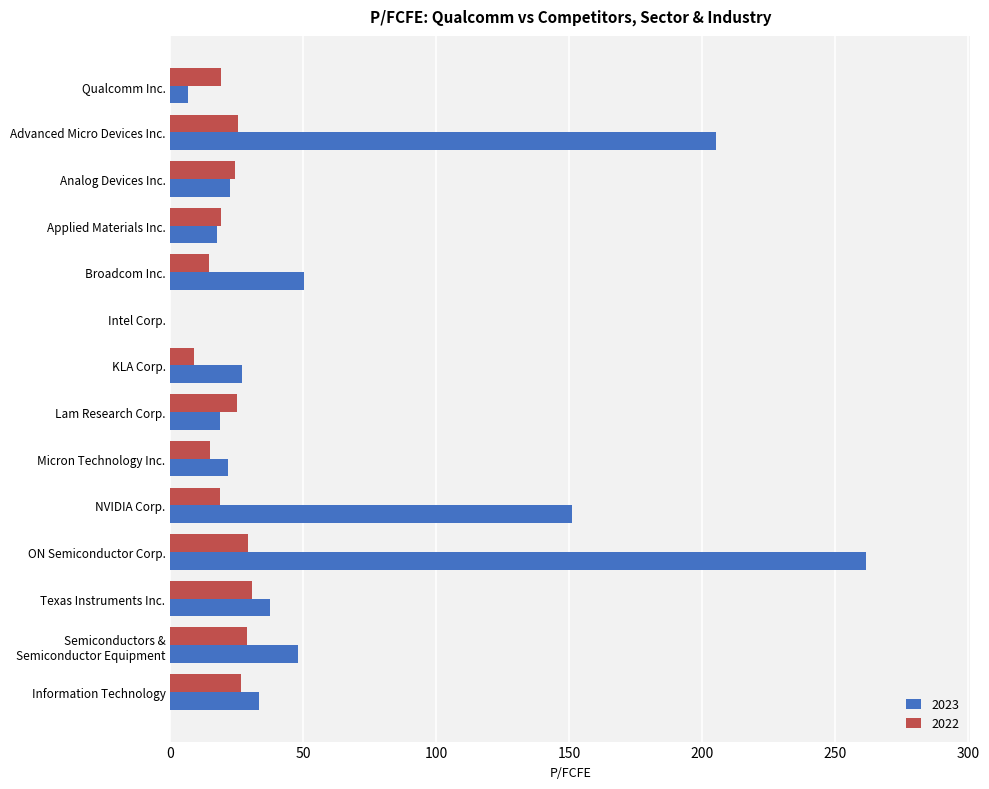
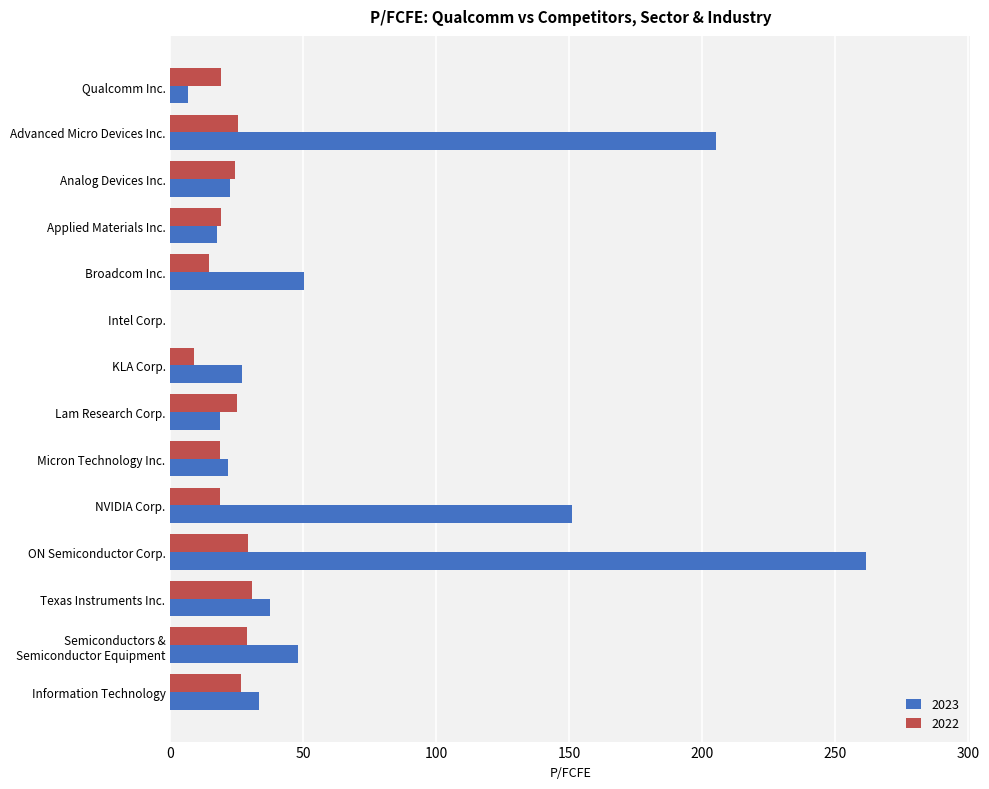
2022, Micron Technology Inc.: 15 -> 19
